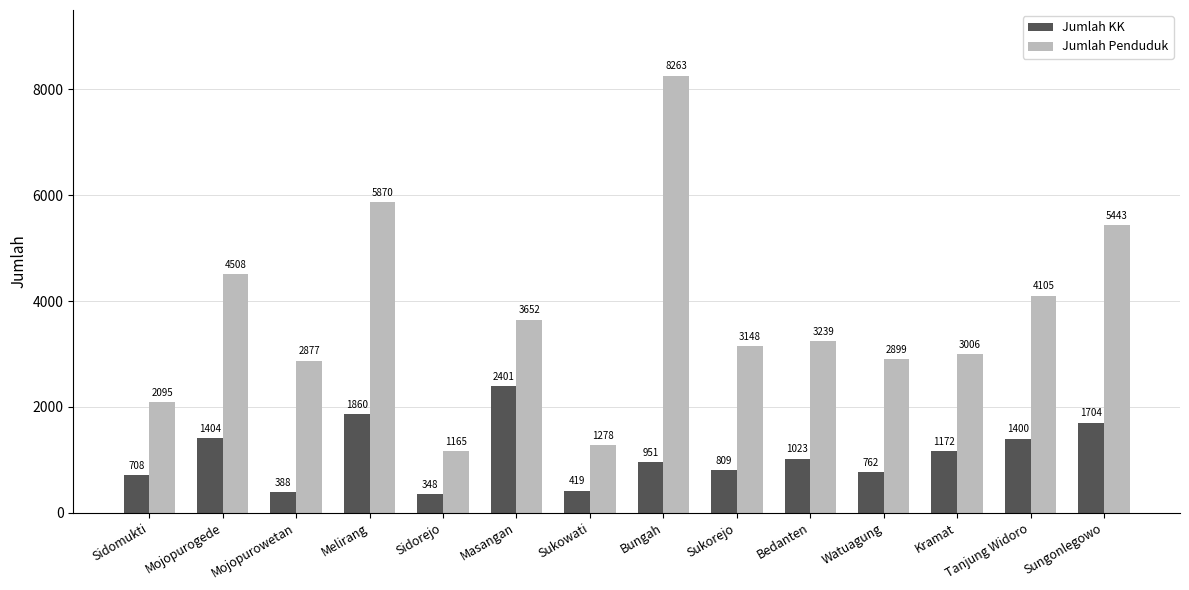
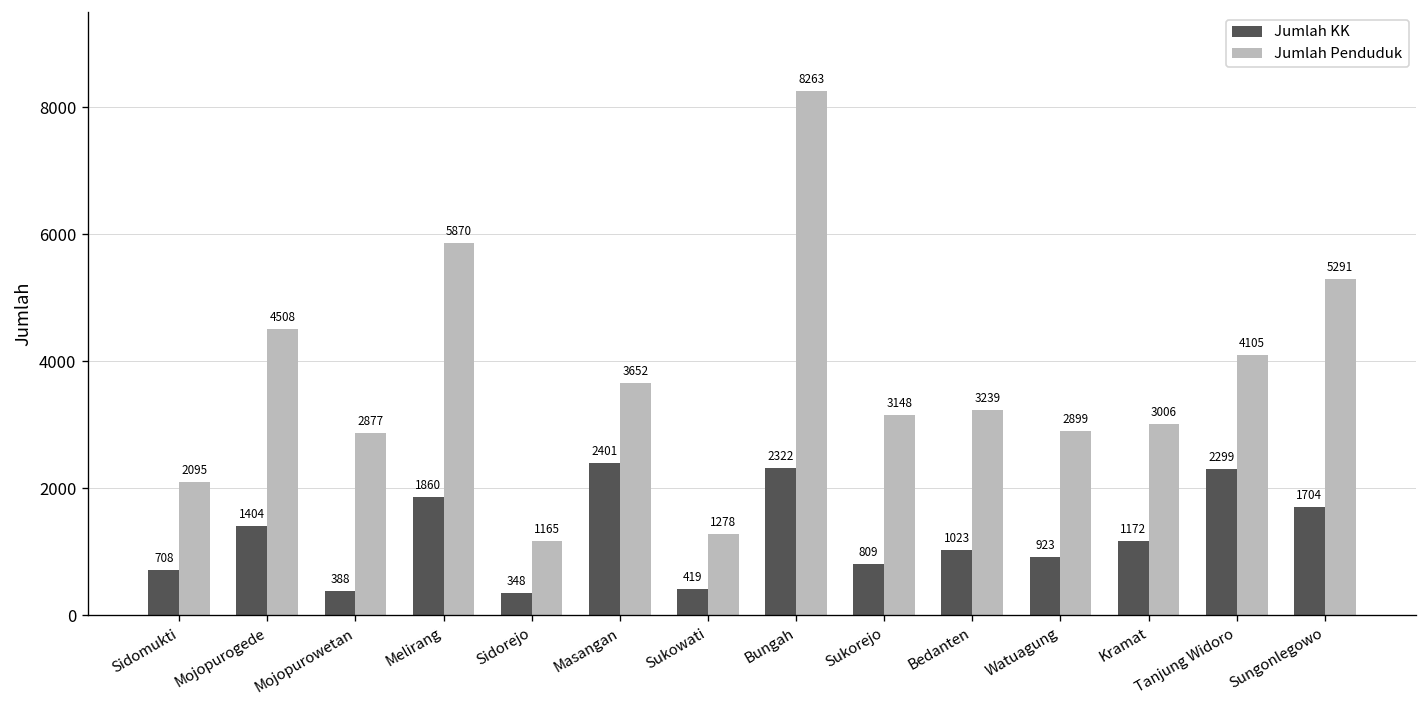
Jumlah KK, Bungah: 951 -> 2322
Jumlah KK, Watuagung: 762 -> 923
Jumlah KK, Tanjung Widoro: 1400 -> 2299
Jumlah Penduduk, Sungonlegowo: 5443 -> 5291
